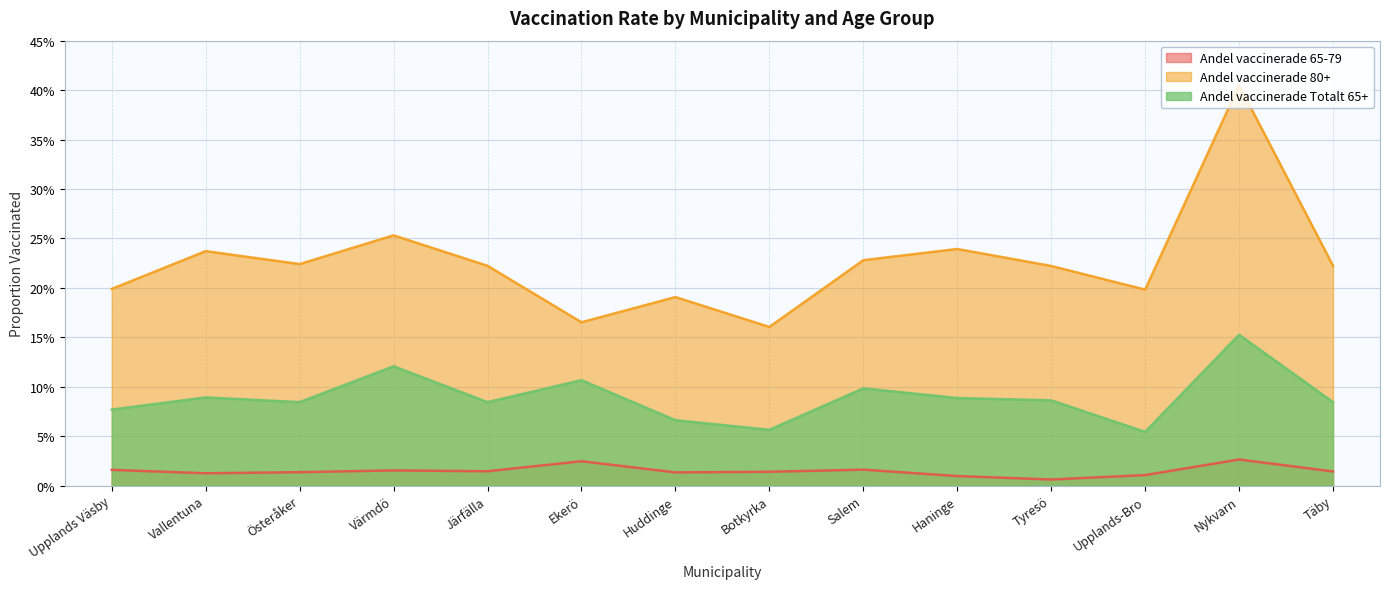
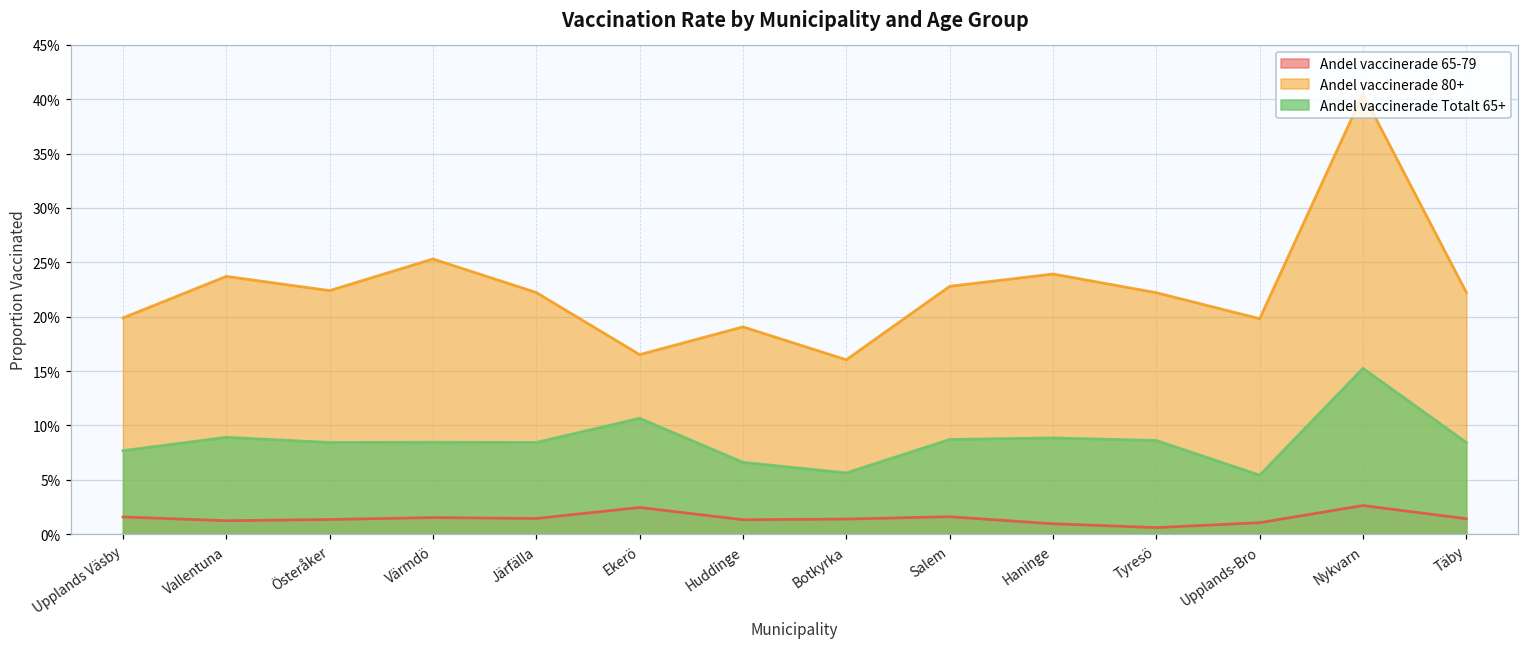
Andel vaccinerade Totalt 65+, Värmdö: 12% -> 8%
Andel vaccinerade Totalt 65+, Salem: 10% -> 9%
